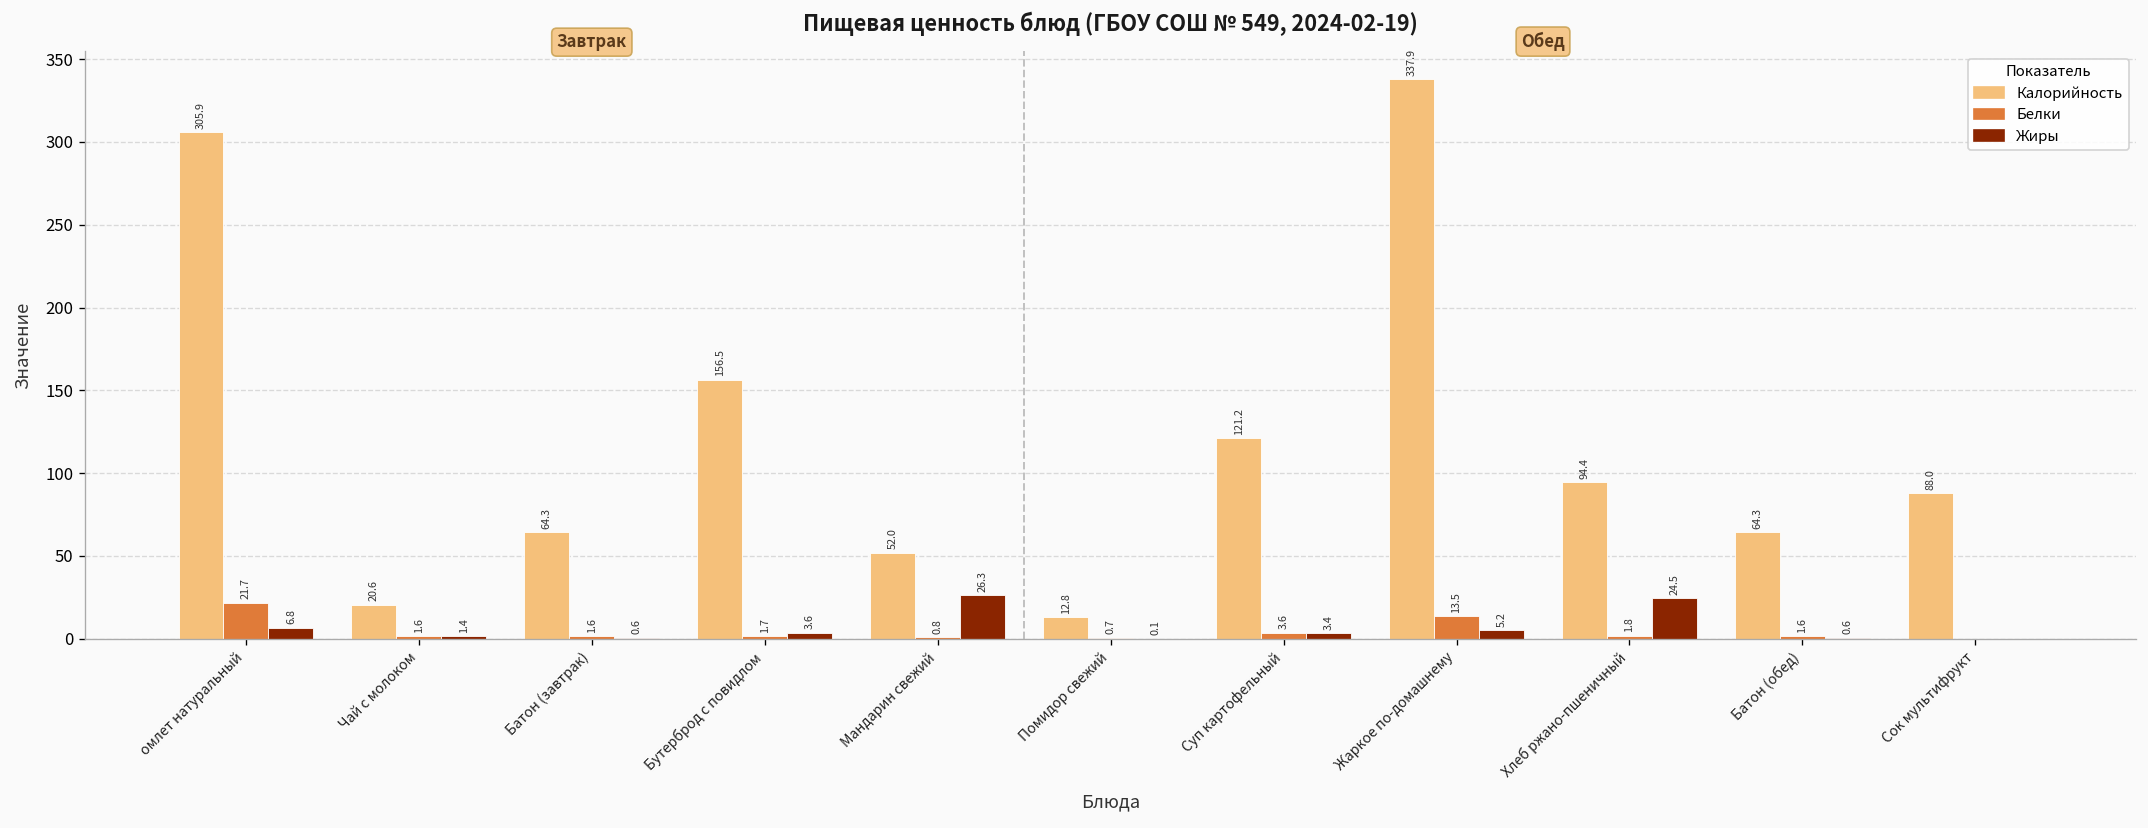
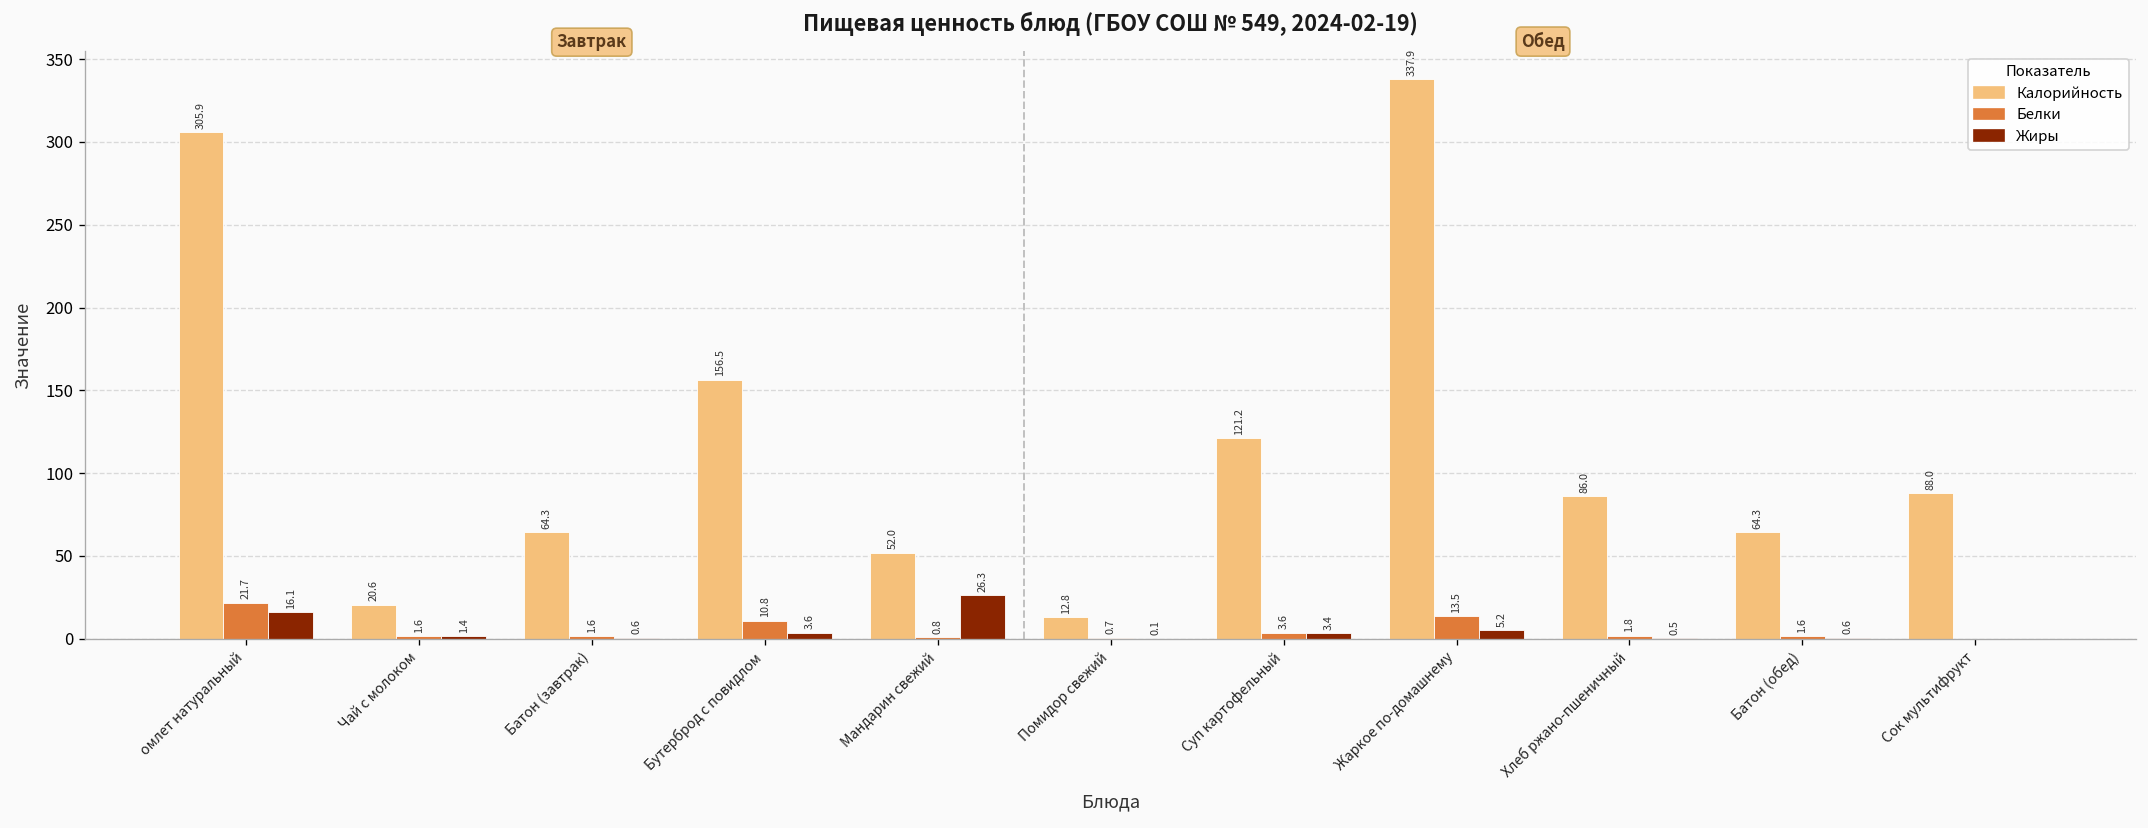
Жиры, омлет натуральный: 6.8 -> 16.1
Белки, Бутерброд с повидлом: 1.7 -> 10.8
Калорийность, Хлеб ржано-пшеничный: 94.4 -> 86.0
Жиры, Хлеб ржано-пшеничный: 24.5 -> 0.5
